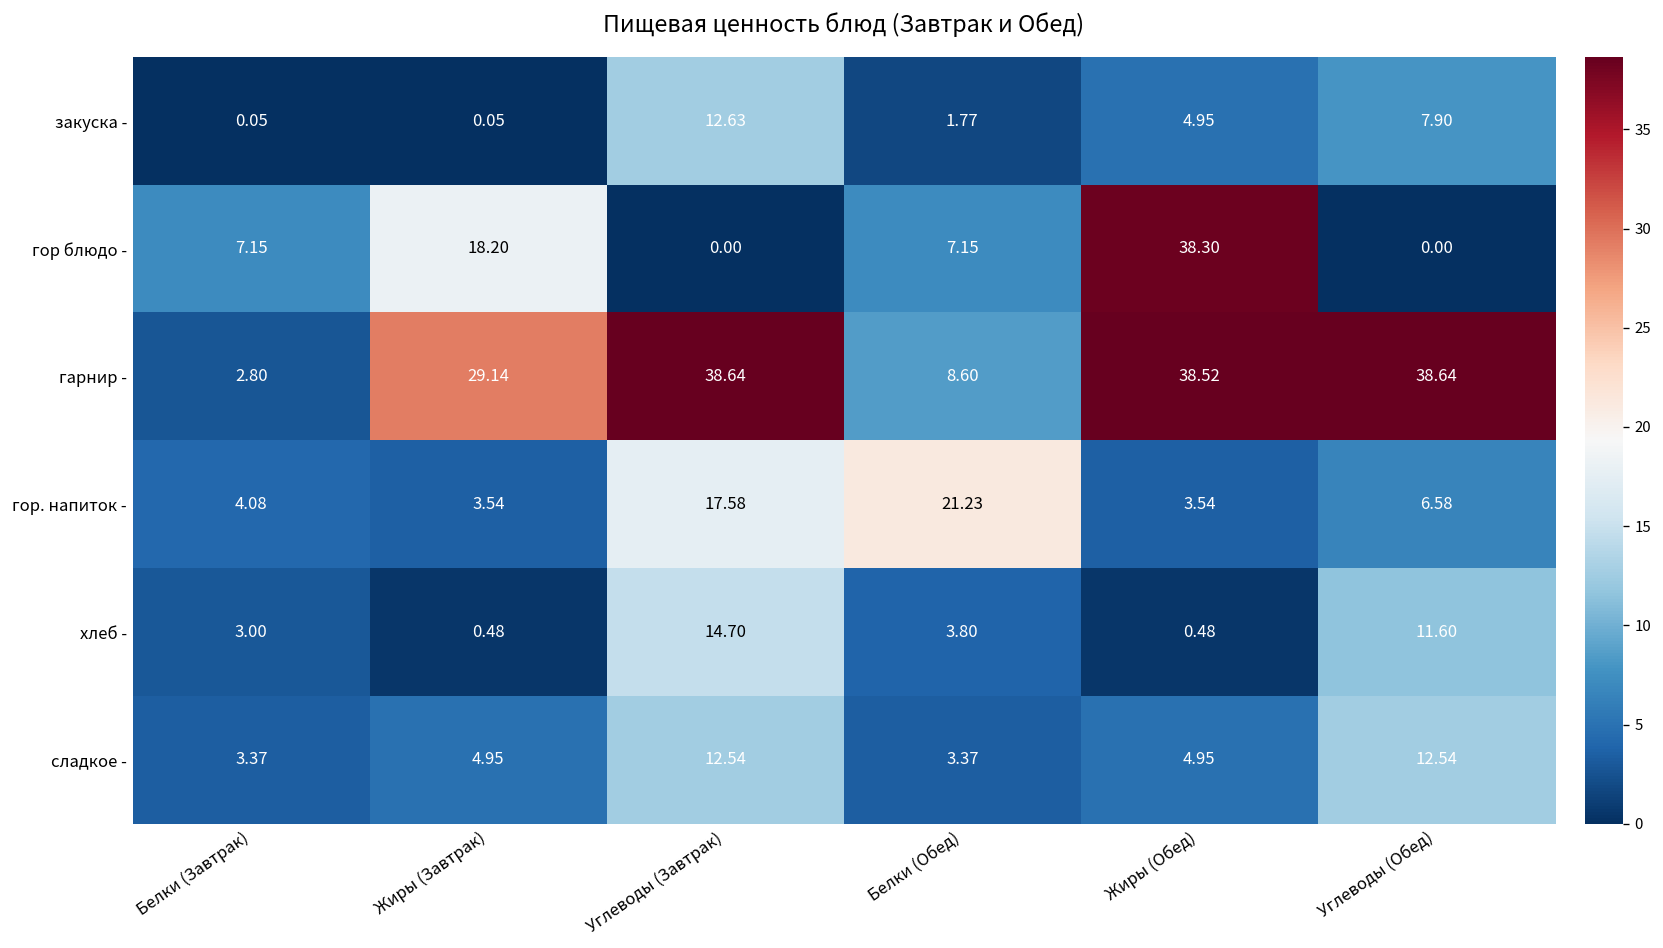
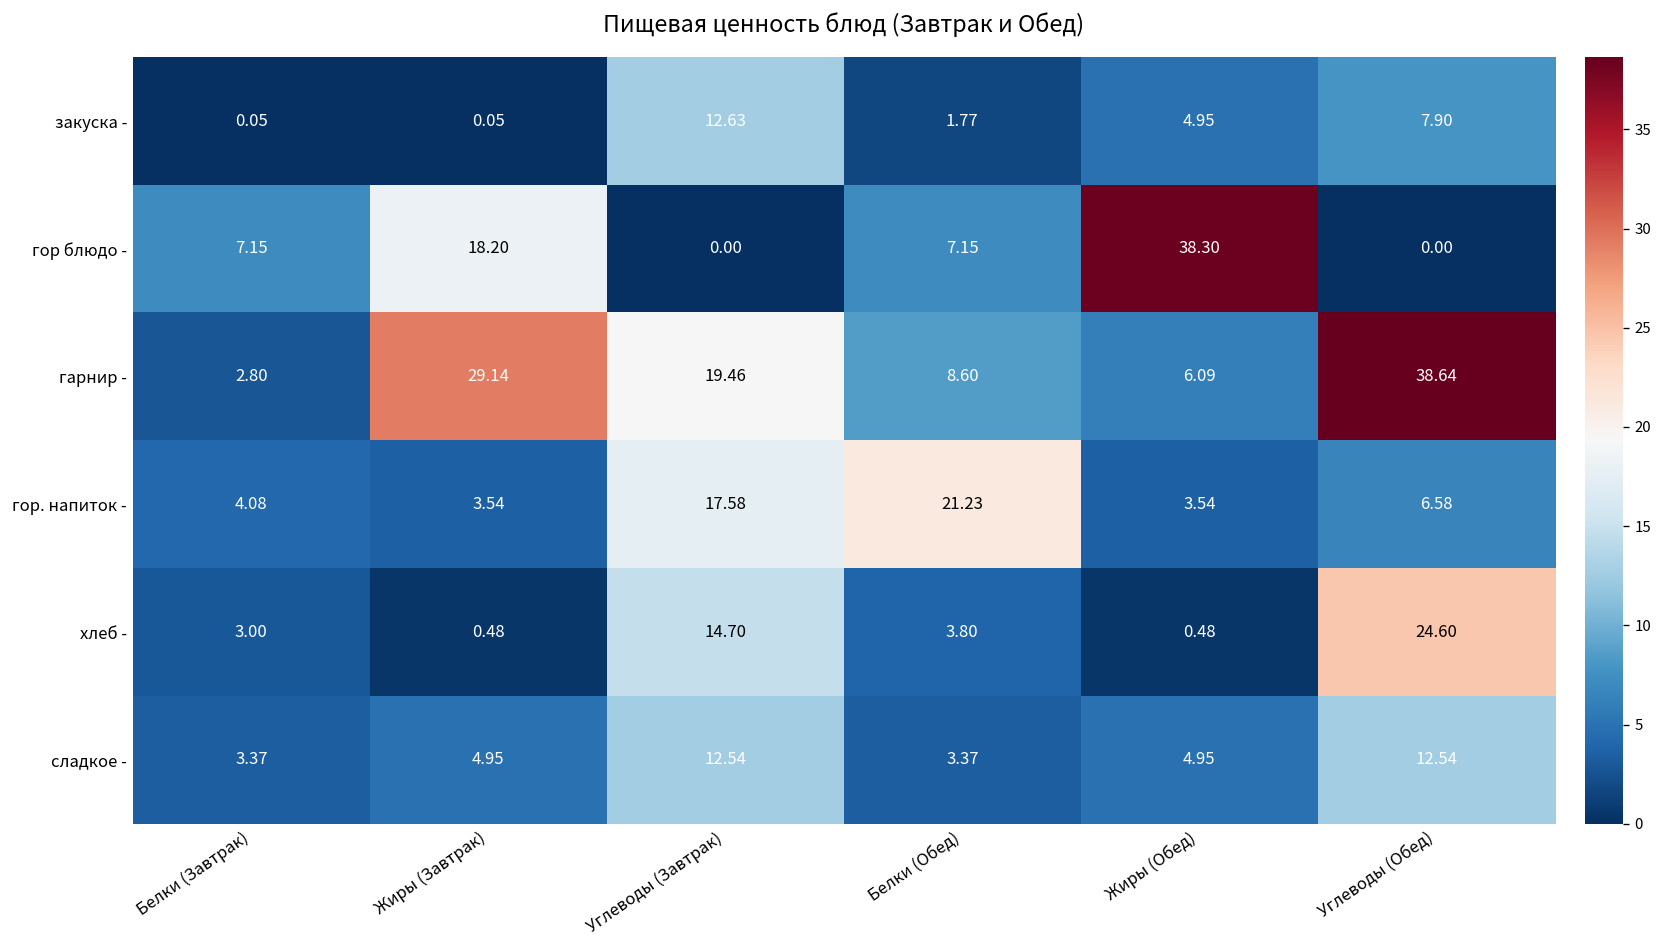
гарнир -, Углеводы (Завтрак): 38.64 -> 19.46
гарнир -, Жиры (Обед): 38.52 -> 6.09
хлеб -, Углеводы (Обед): 11.60 -> 24.60
